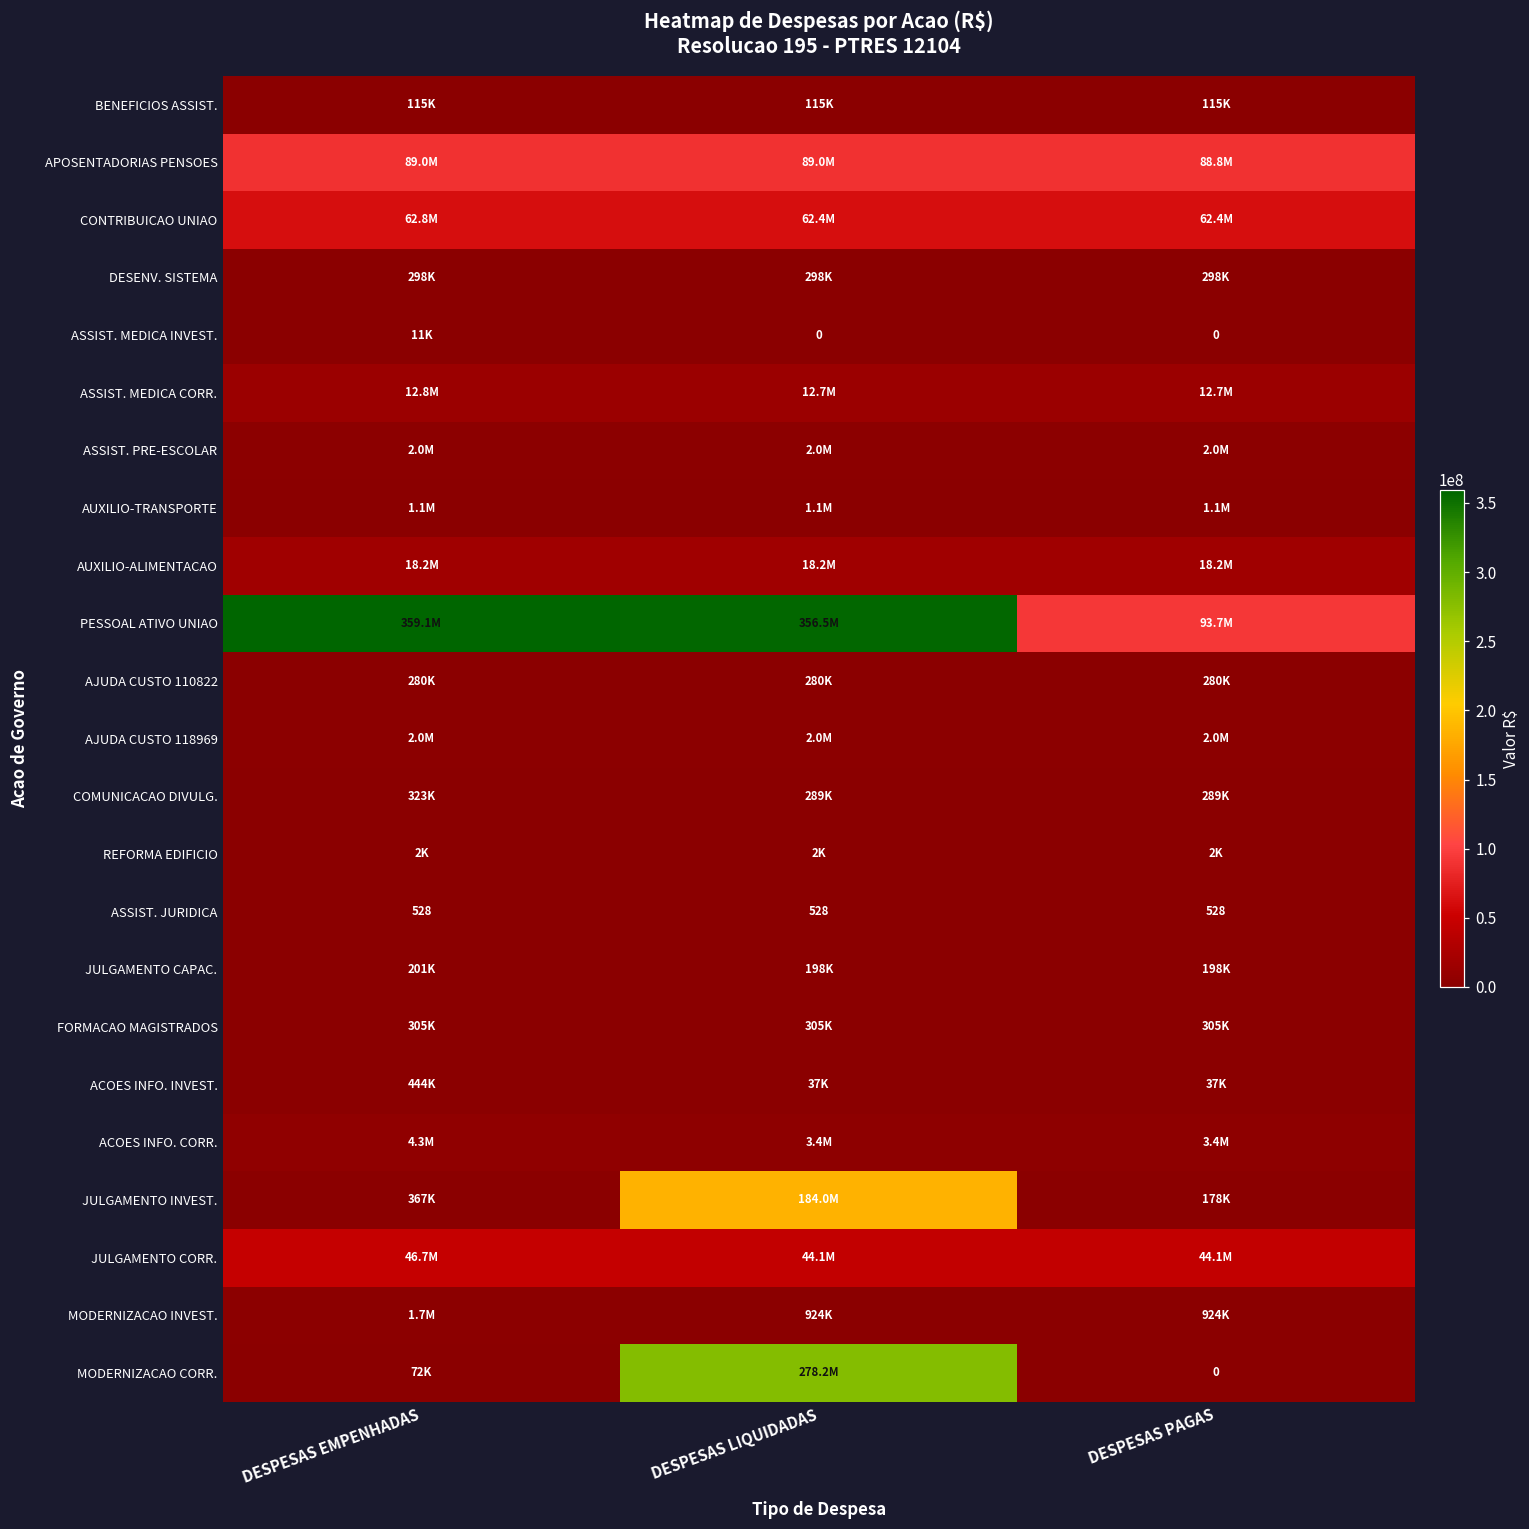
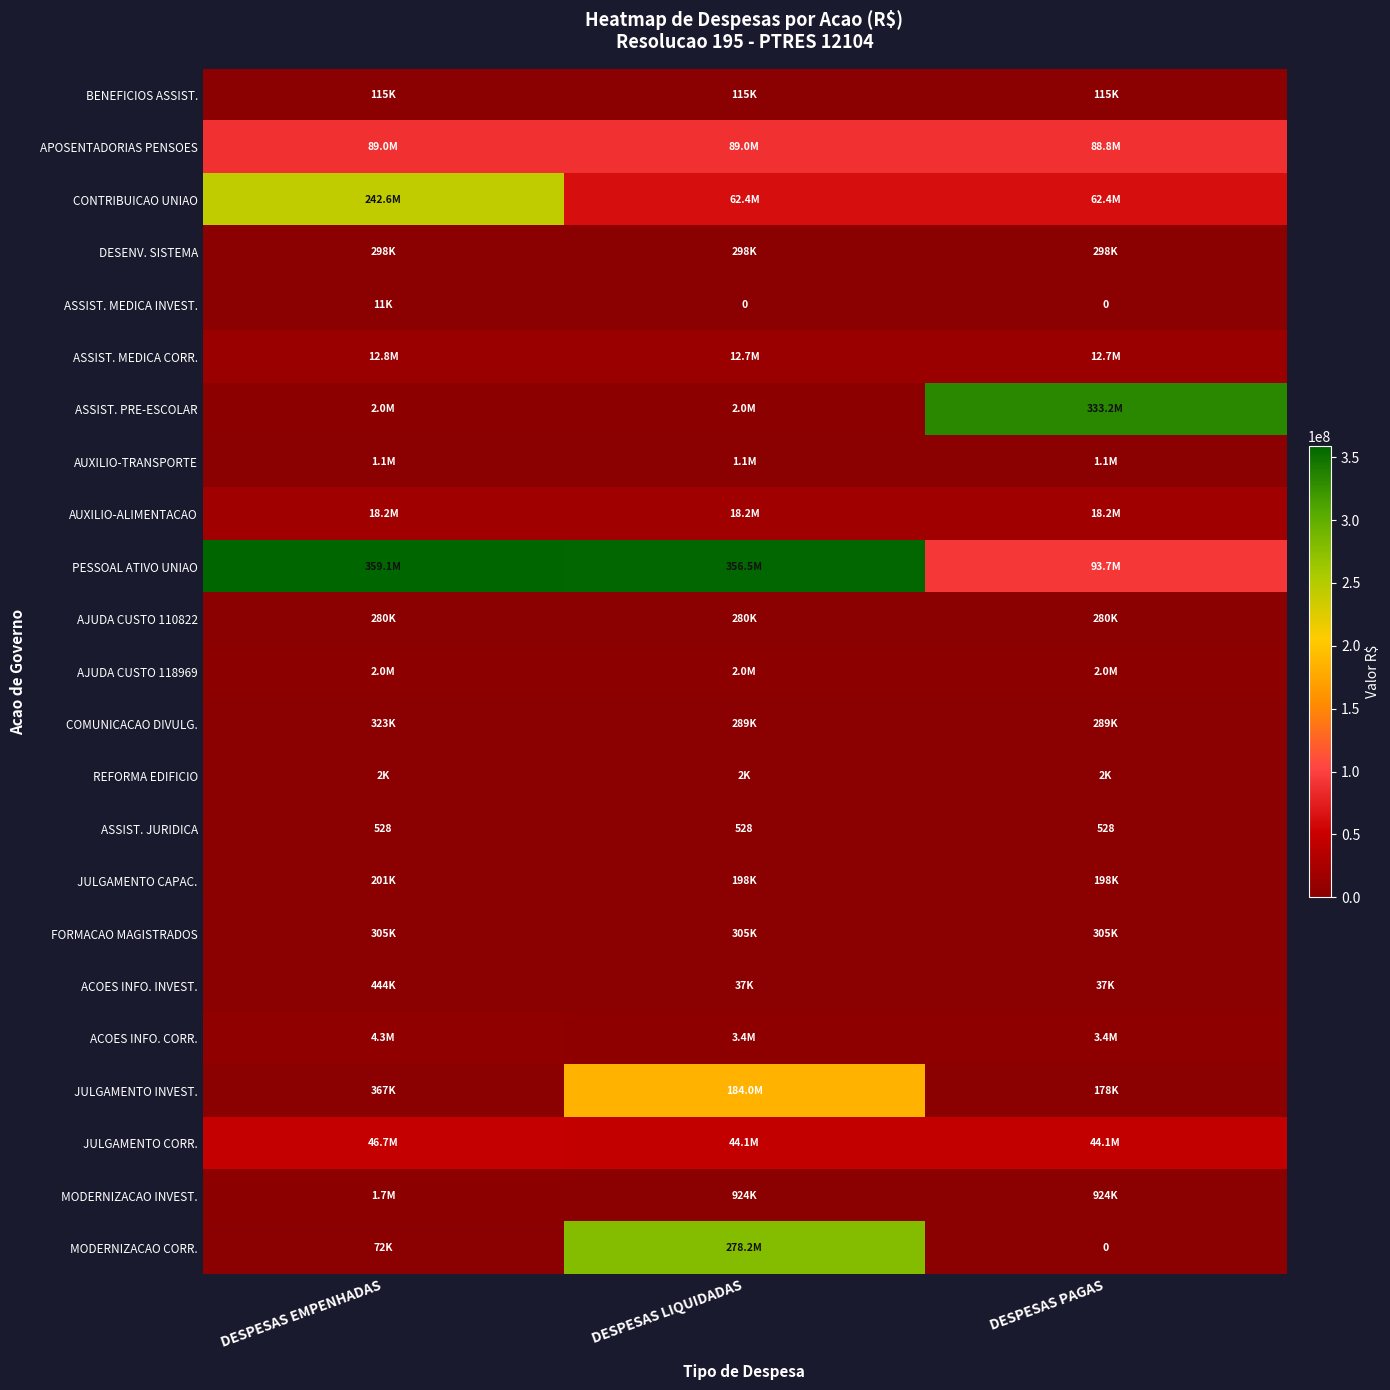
CONTRIBUICAO UNIAO, DESPESAS EMPENHADAS: 62.8M -> 242.6M
ASSIST. PRE-ESCOLAR, DESPESAS PAGAS: 2.0M -> 333.2M
